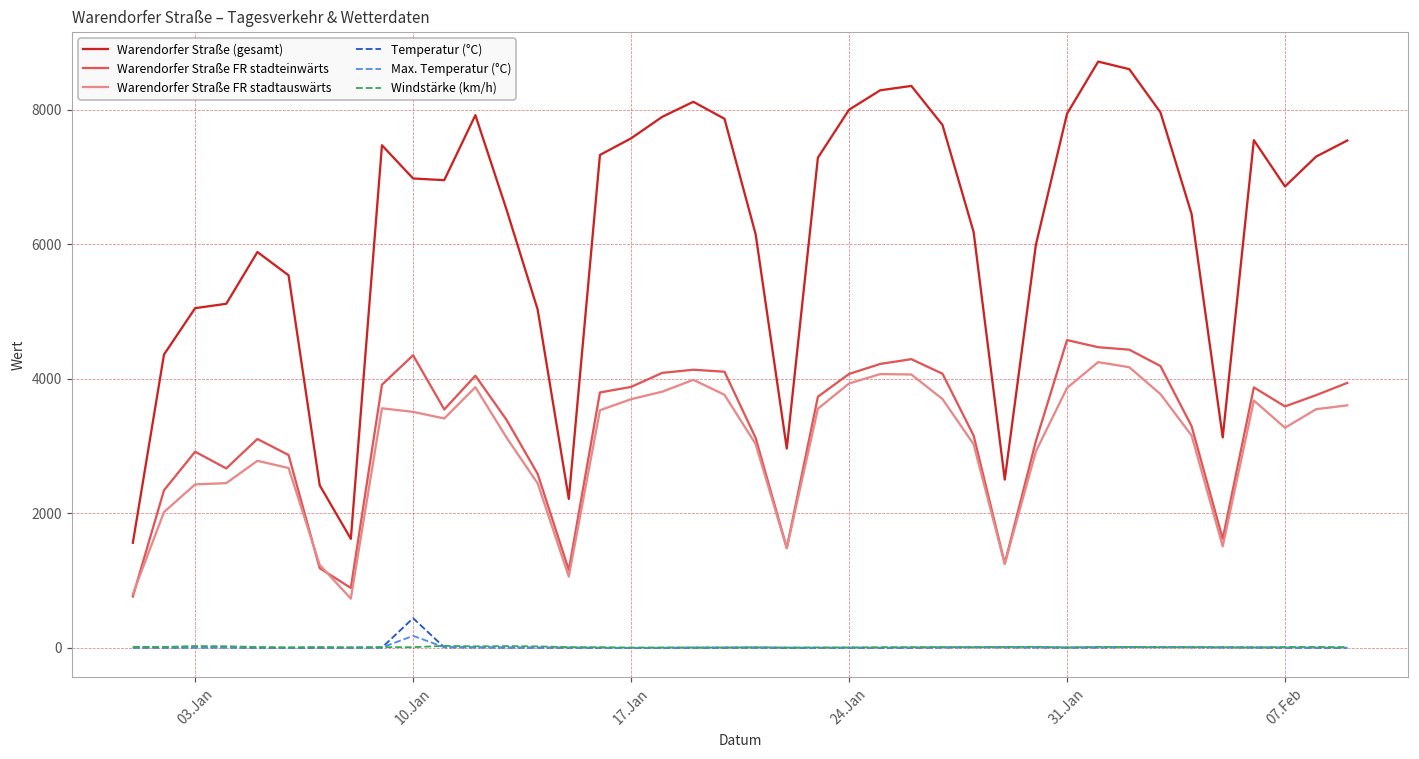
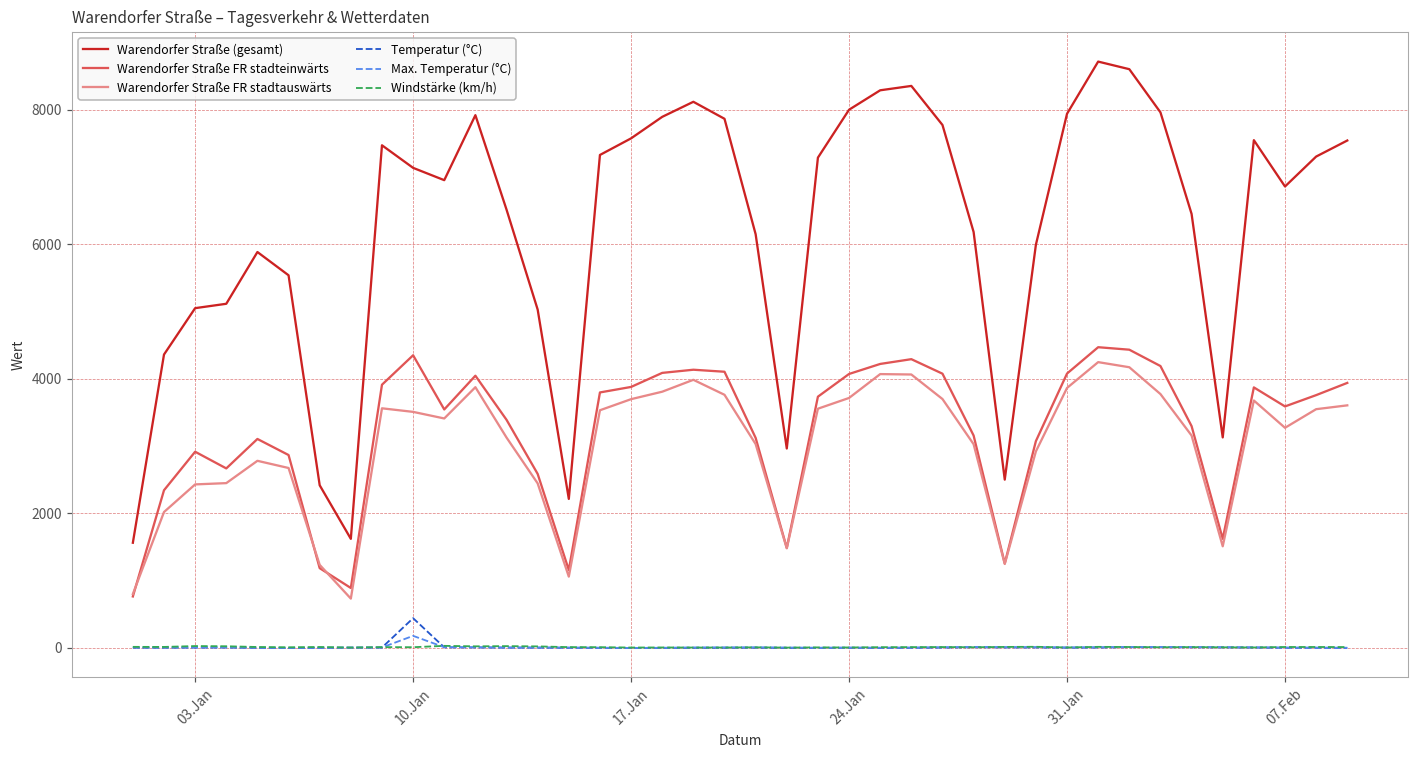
Warendorfer Straße (gesamt), 10.Jan: 7000 -> 7100
Warendorfer Straße FR stadtauswärts, 24.Jan: 3900 -> 3700
Warendorfer Straße FR stadteinwärts, 31.Jan: 4600 -> 4100
